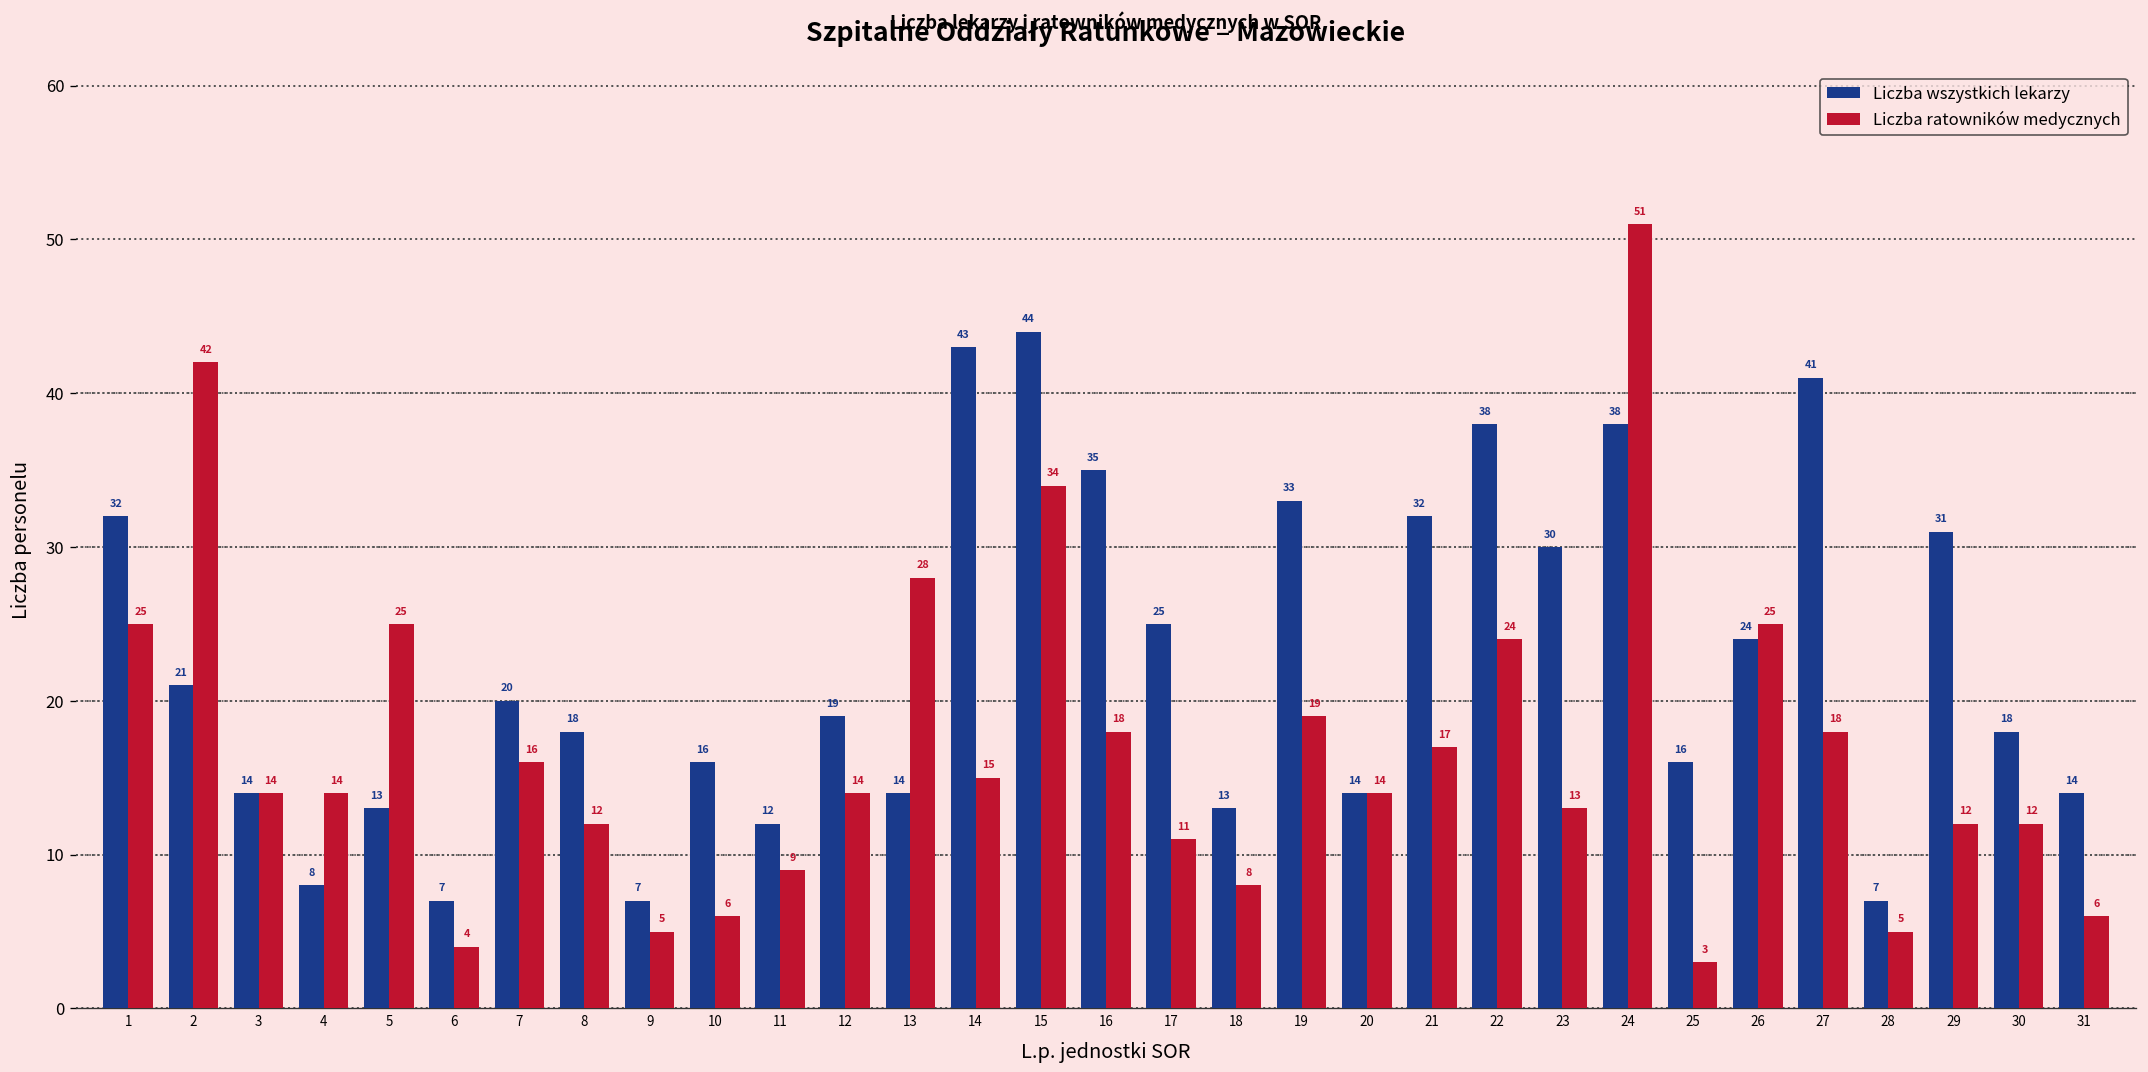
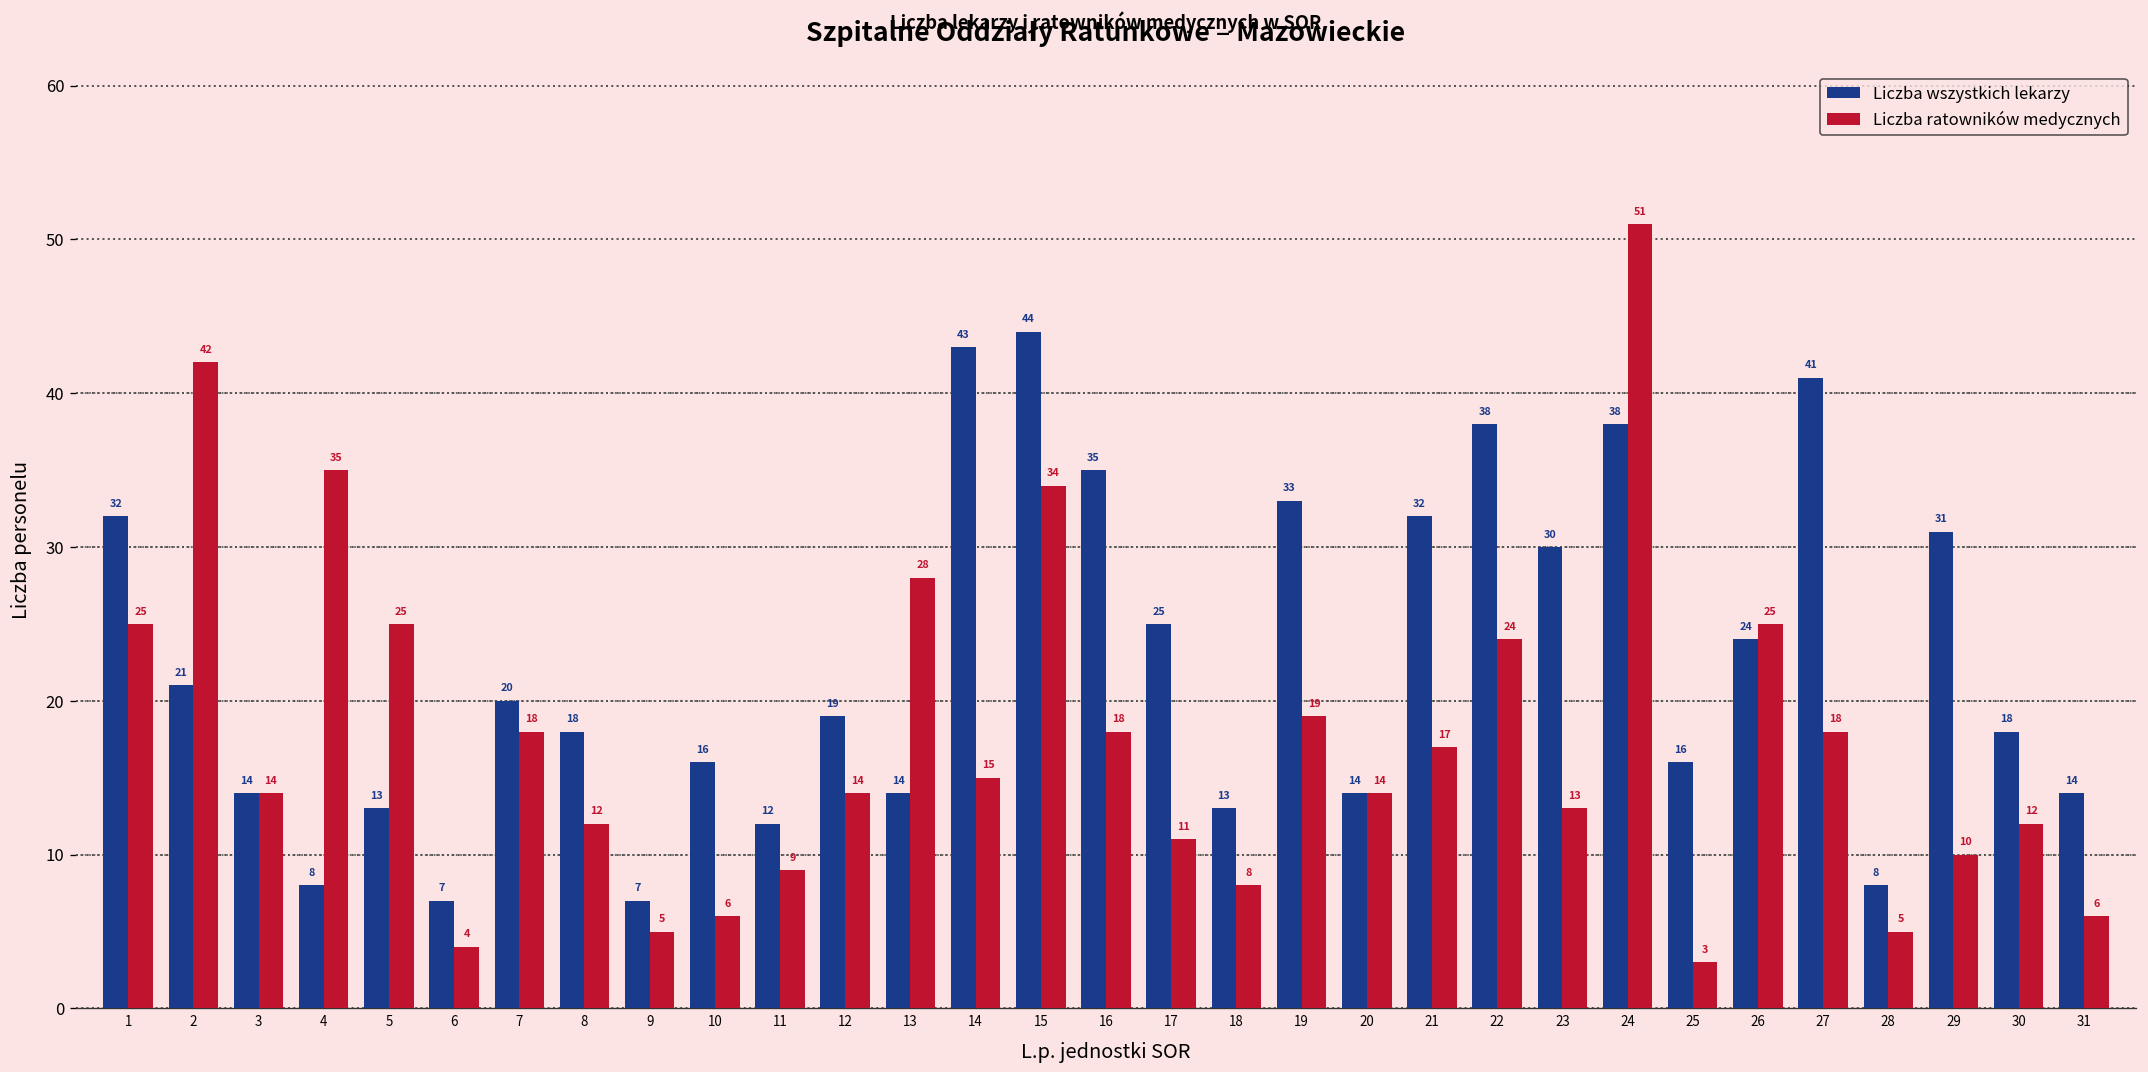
Liczba ratowników medycznych, 4: 14 -> 35
Liczba ratowników medycznych, 7: 16 -> 18
Liczba wszystkich lekarzy, 28: 7 -> 8
Liczba ratowników medycznych, 29: 12 -> 10
